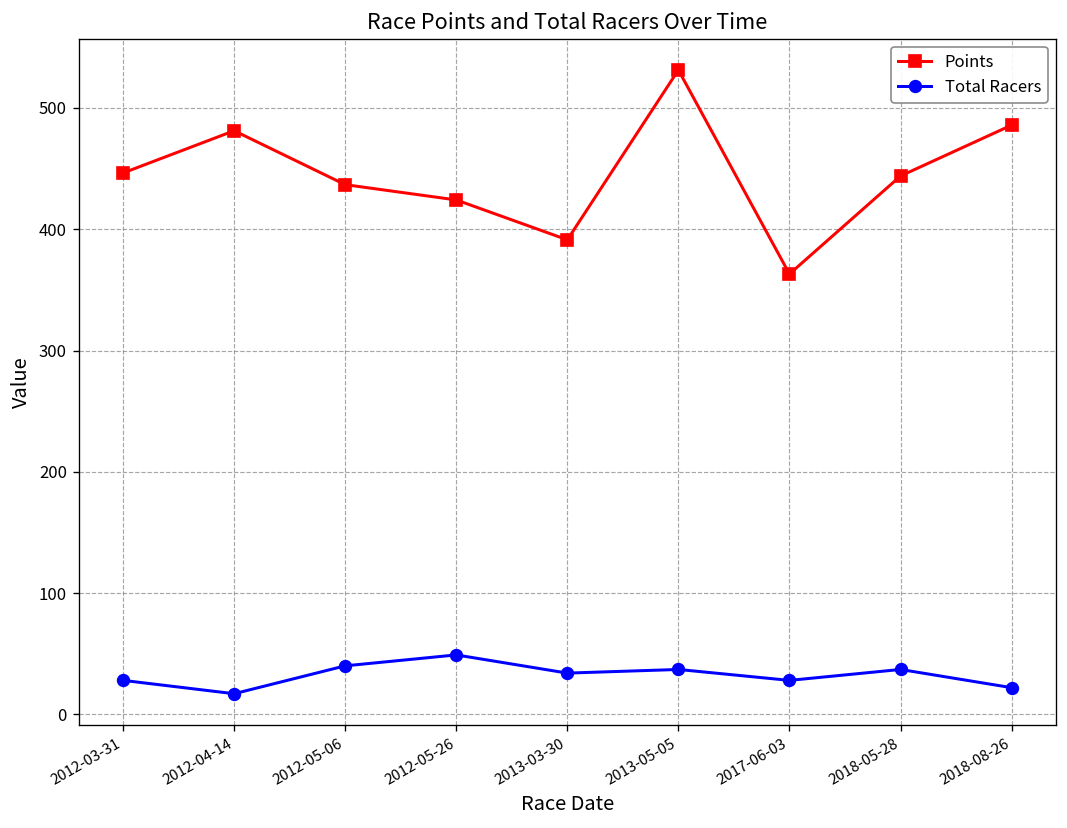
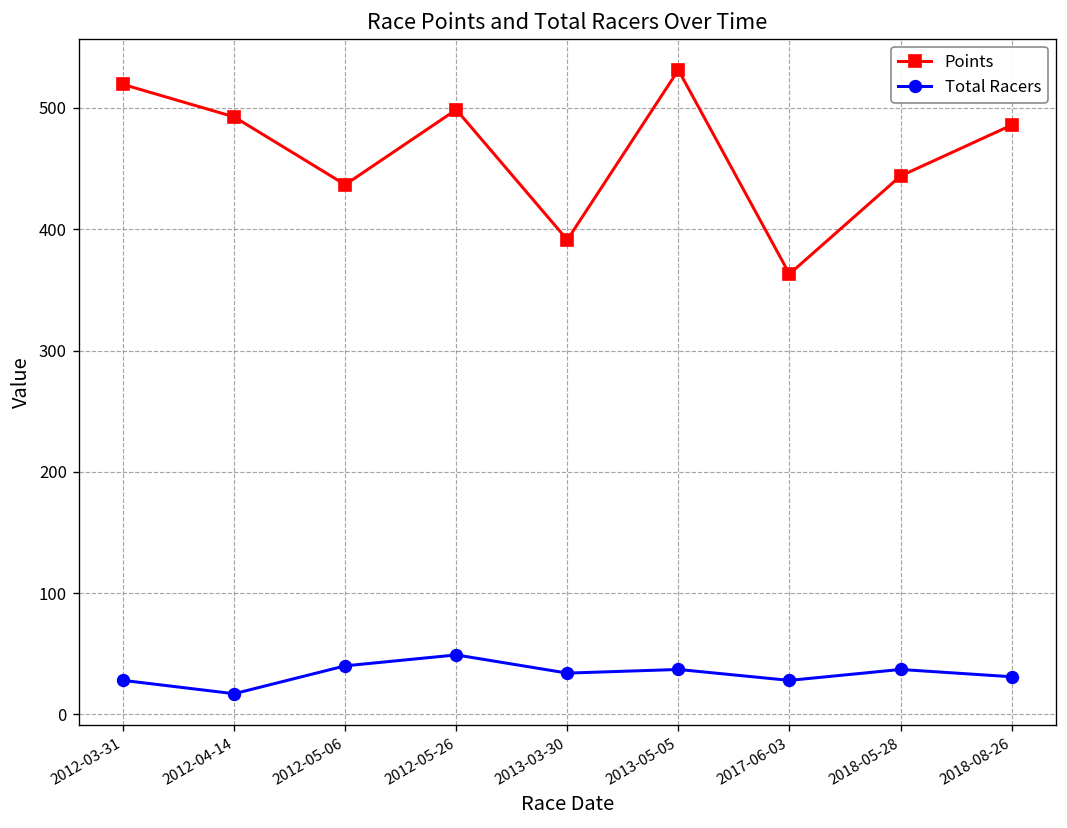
Points, 2012-03-31: 446 -> 519
Points, 2012-04-14: 481 -> 493
Points, 2012-05-26: 424 -> 499
Total Racers, 2018-08-26: 22 -> 31
